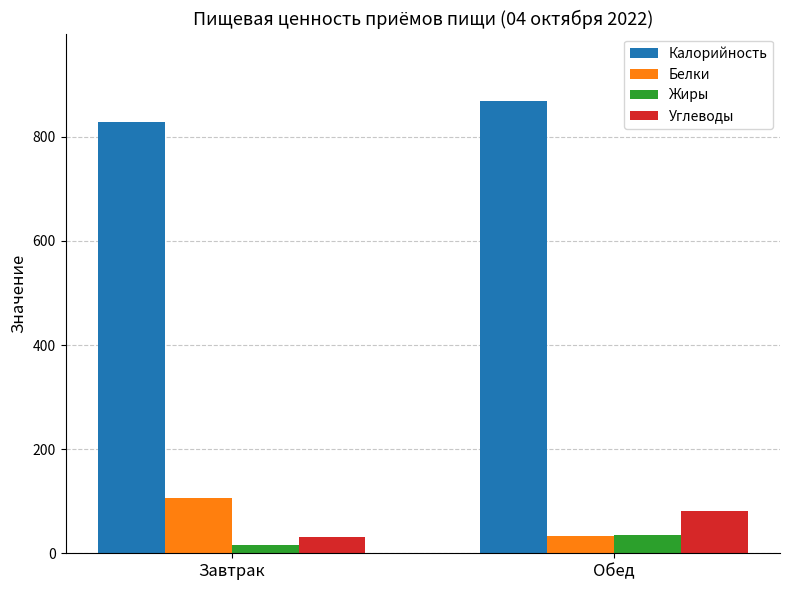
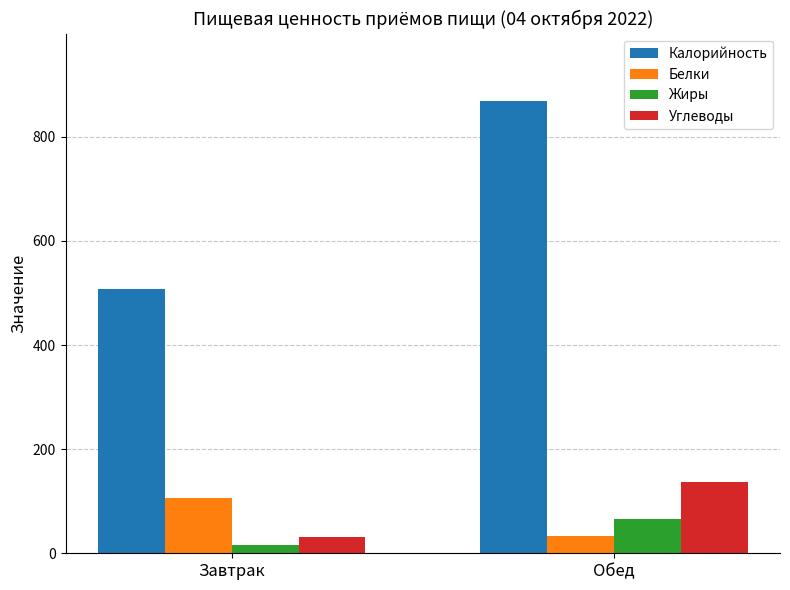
Калорийность, Завтрак: 830 -> 510
Жиры, Обед: 40 -> 70
Углеводы, Обед: 80 -> 140
